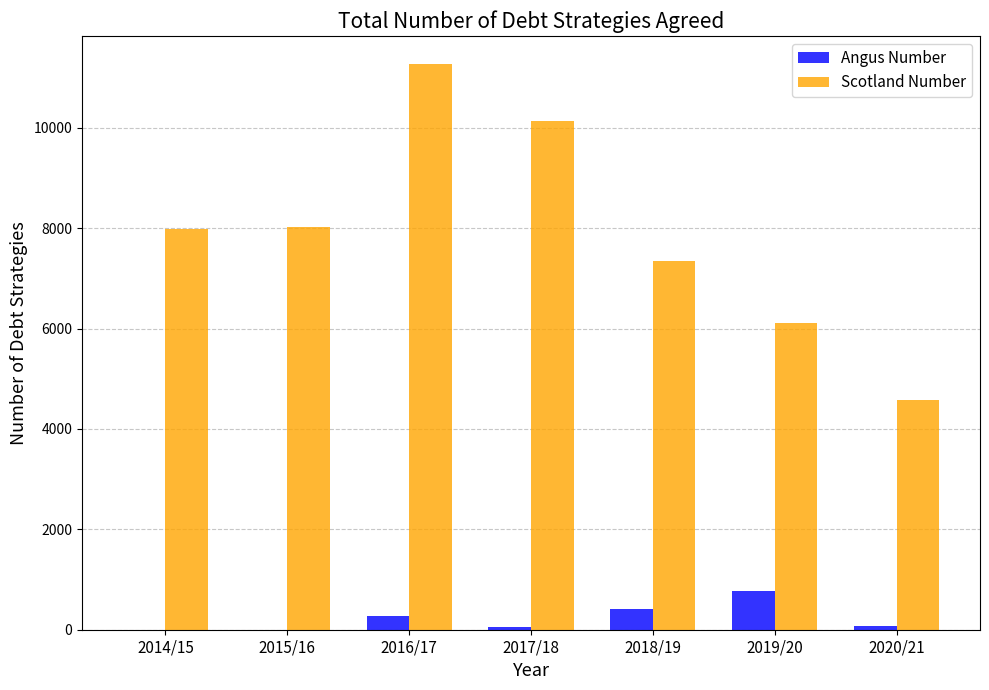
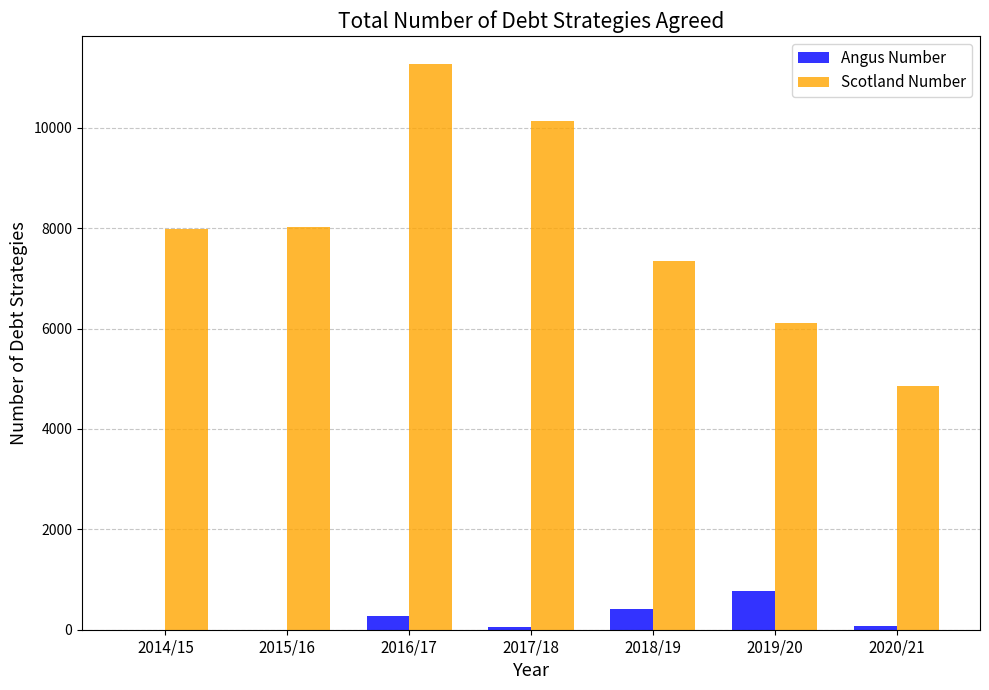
Scotland Number, 2020/21: 4600 -> 4900
